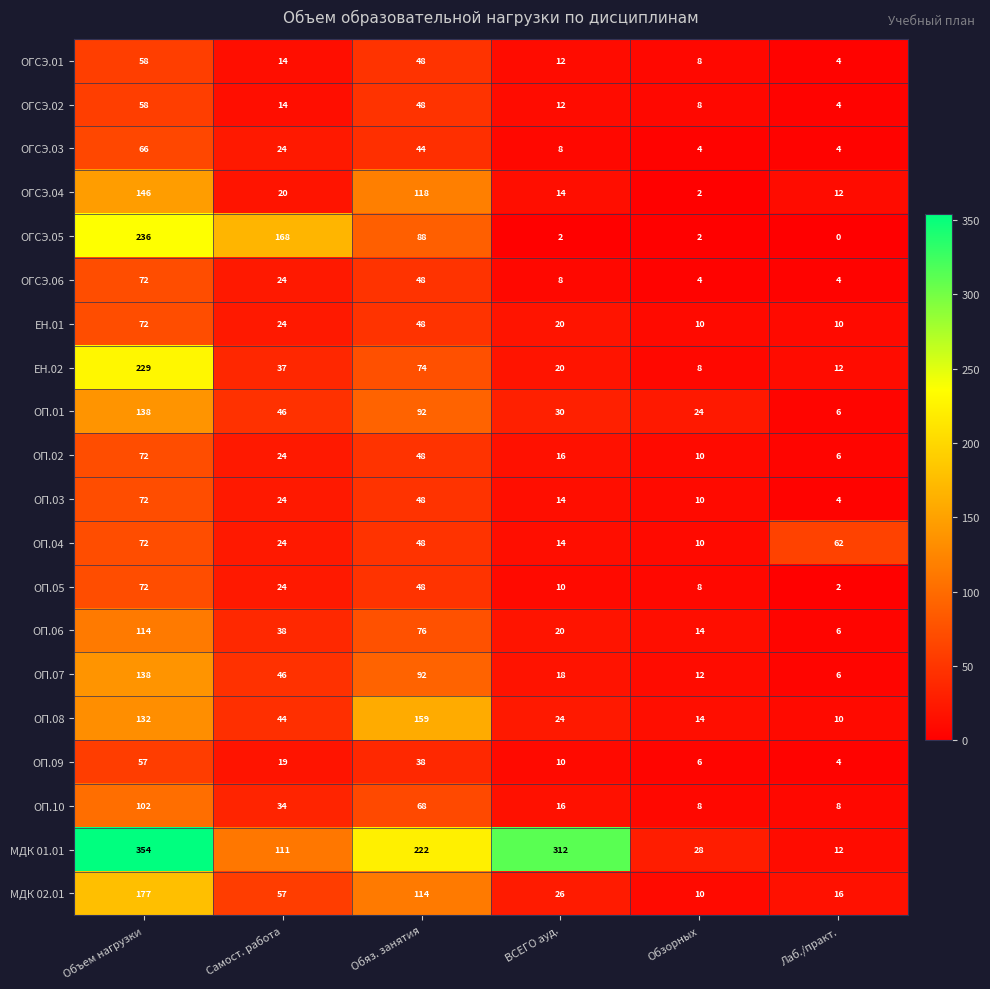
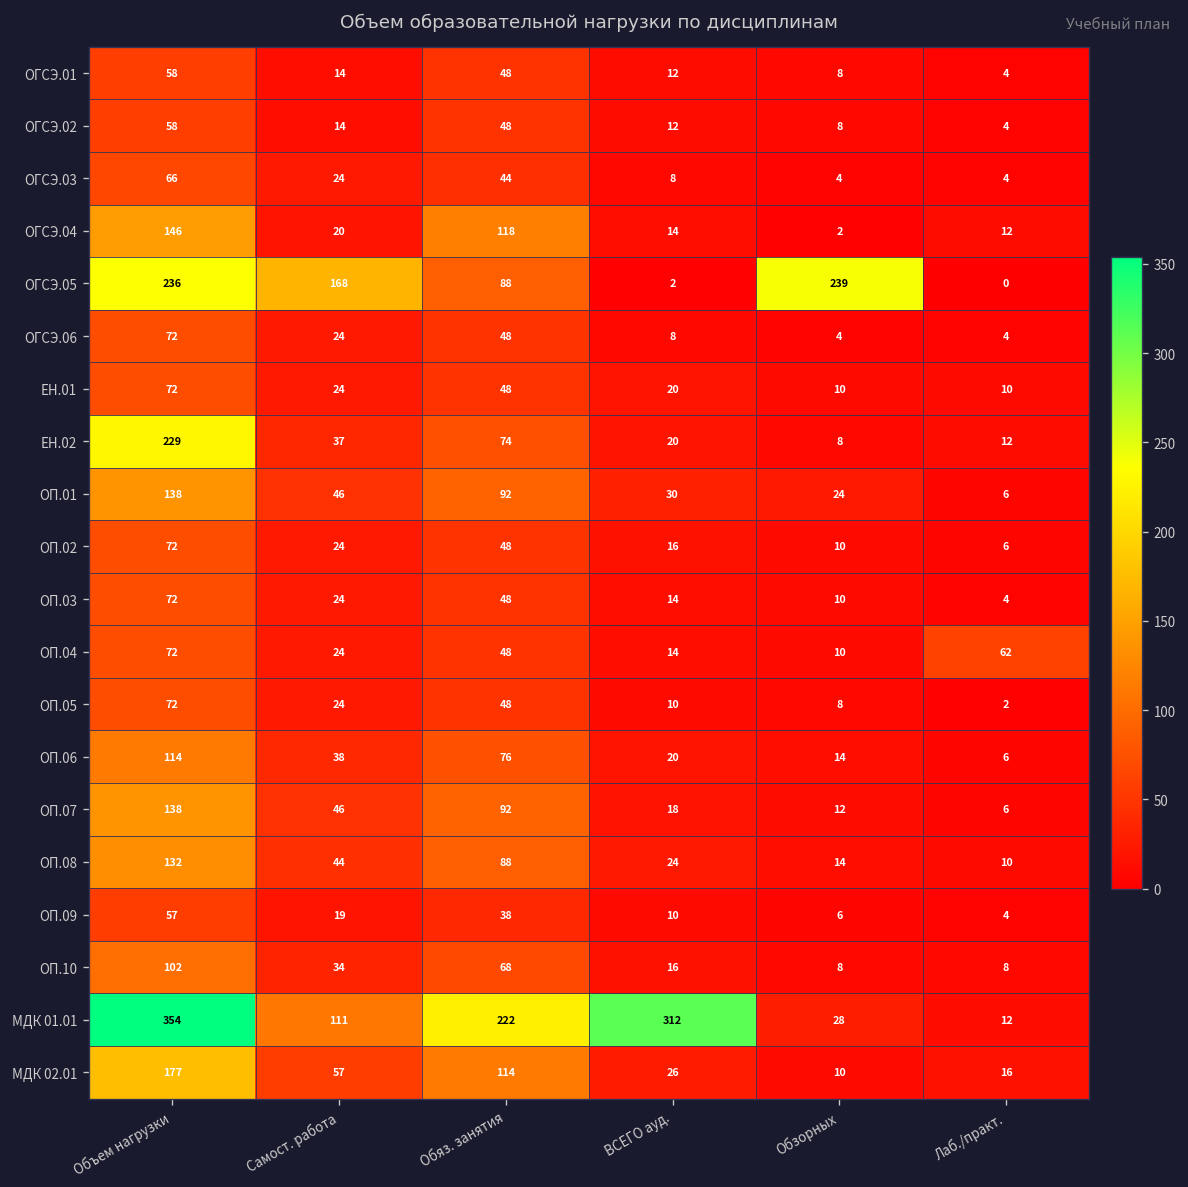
ОГСЭ.05, Обзорных: 2 -> 239
ОП.08, Обяз. занятия: 159 -> 88
